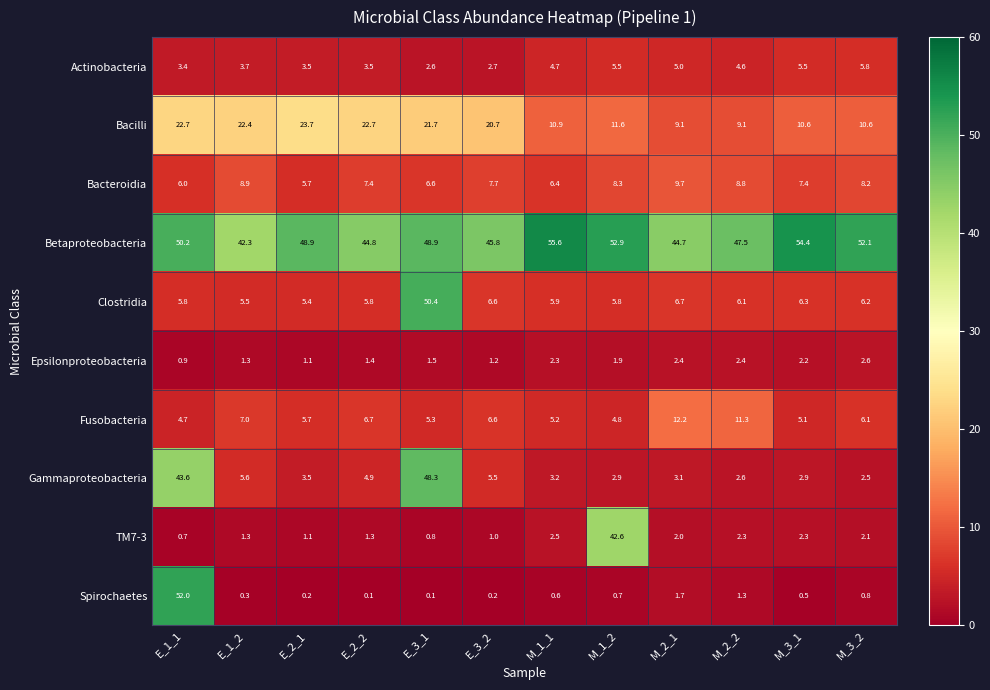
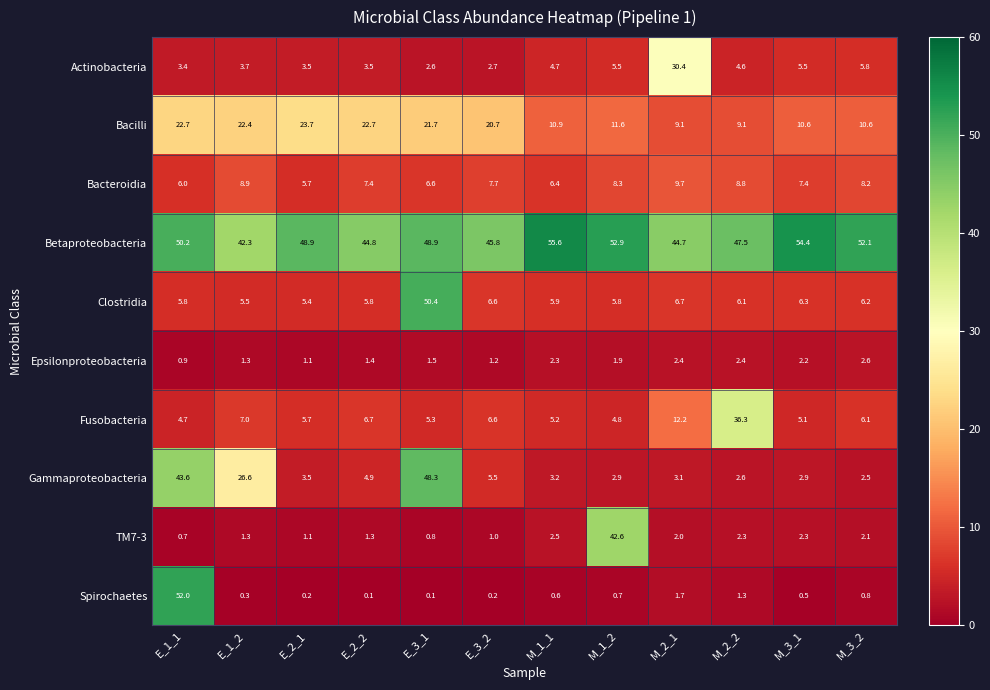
Actinobacteria, M_2_1: 5.0 -> 30.4
Fusobacteria, M_2_2: 11.3 -> 36.3
Gammaproteobacteria, E_1_2: 5.6 -> 26.6
